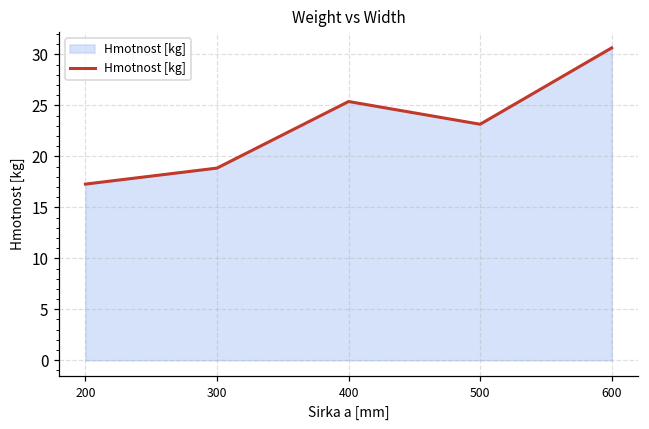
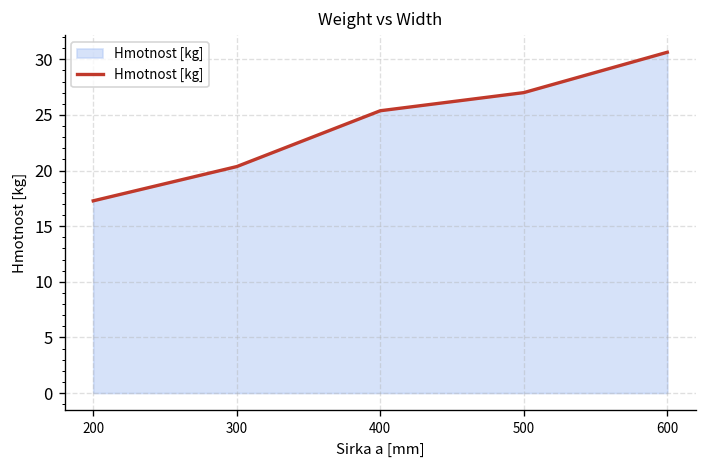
300: 19 -> 20
500: 23 -> 27
